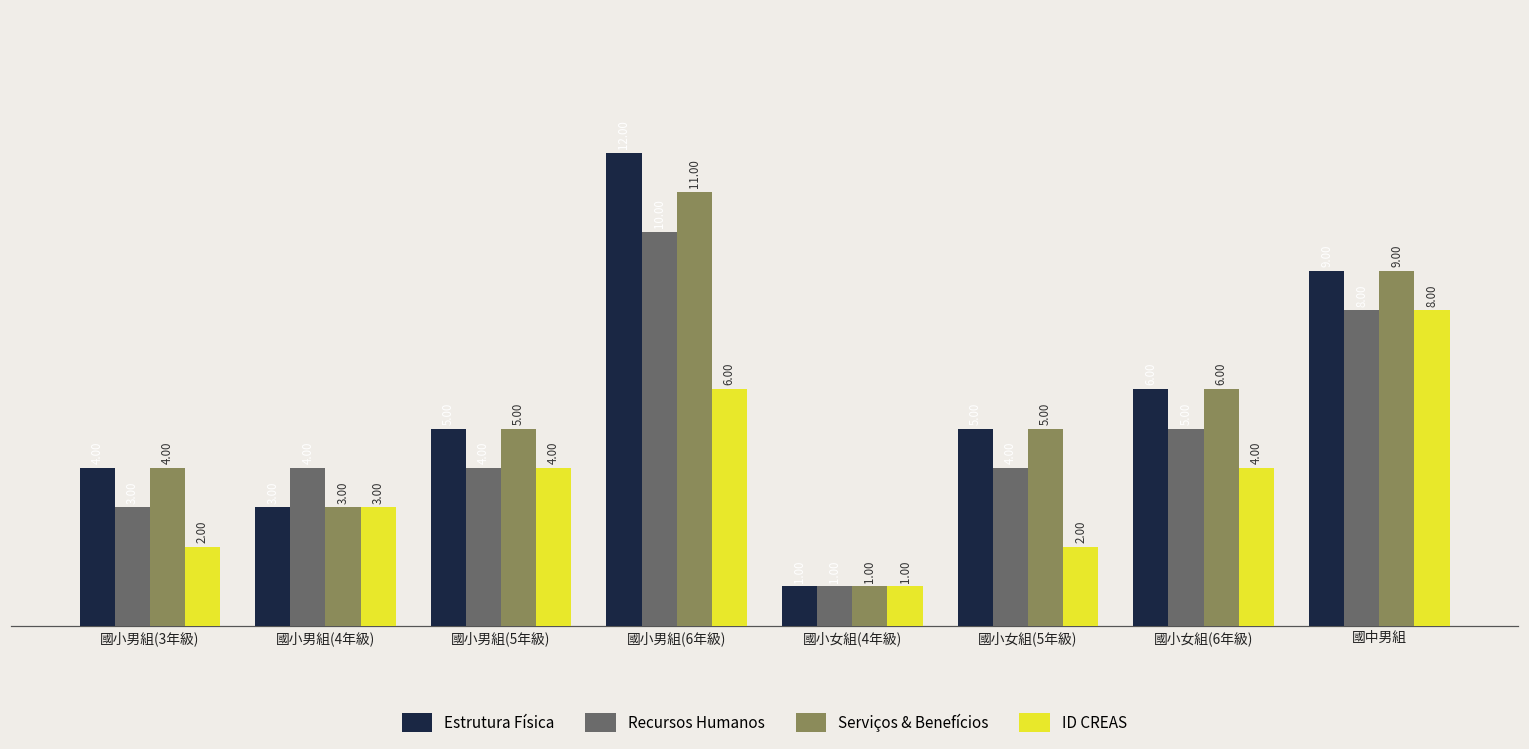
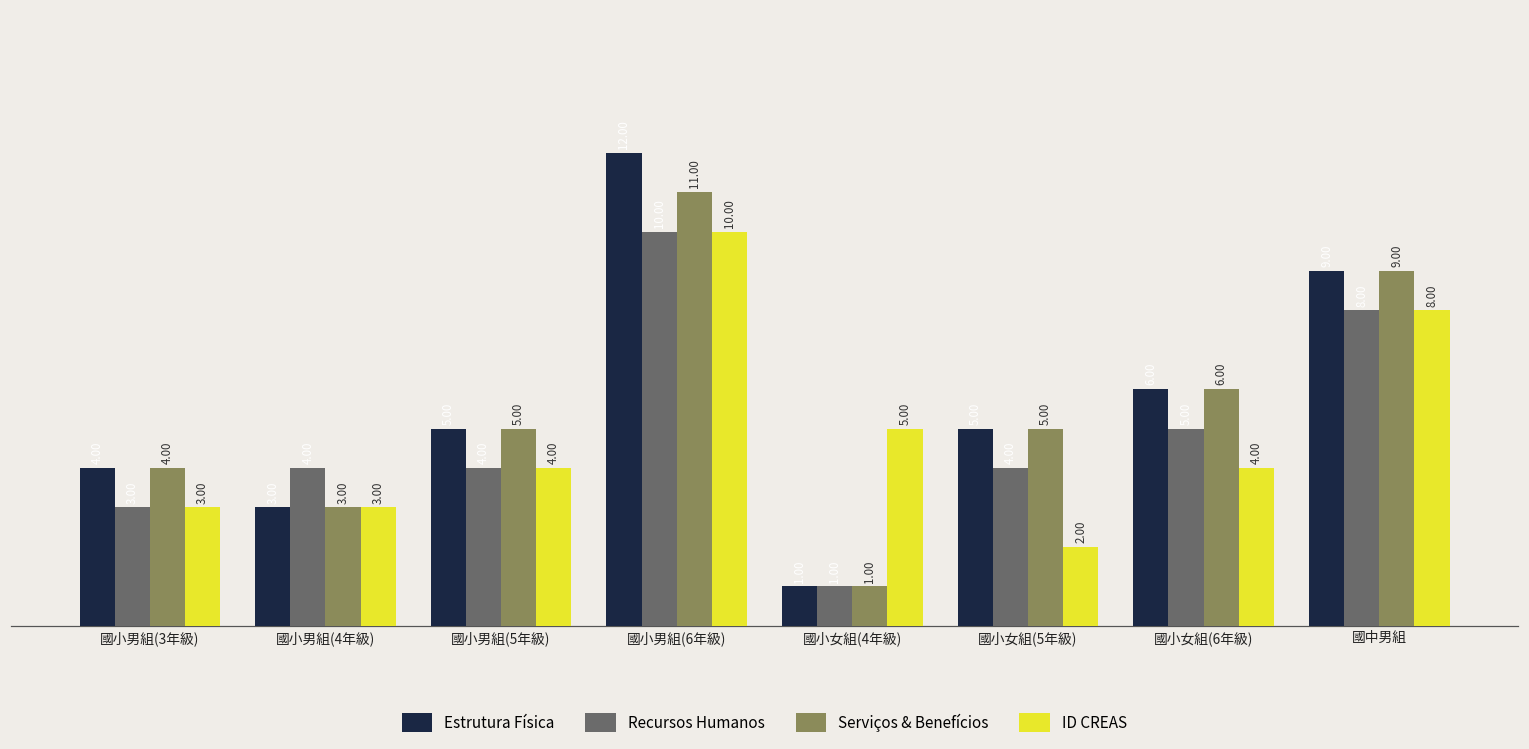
ID CREAS, 國小男組(3年級): 2.00 -> 3.00
ID CREAS, 國小男組(6年級): 6.00 -> 10.00
ID CREAS, 國小女組(4年級): 1.00 -> 5.00
